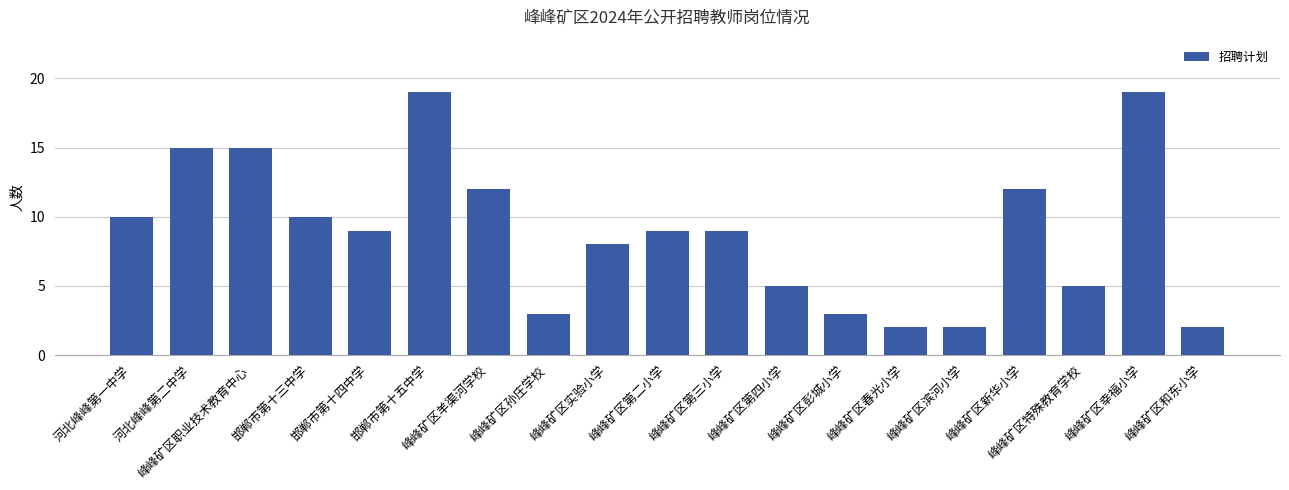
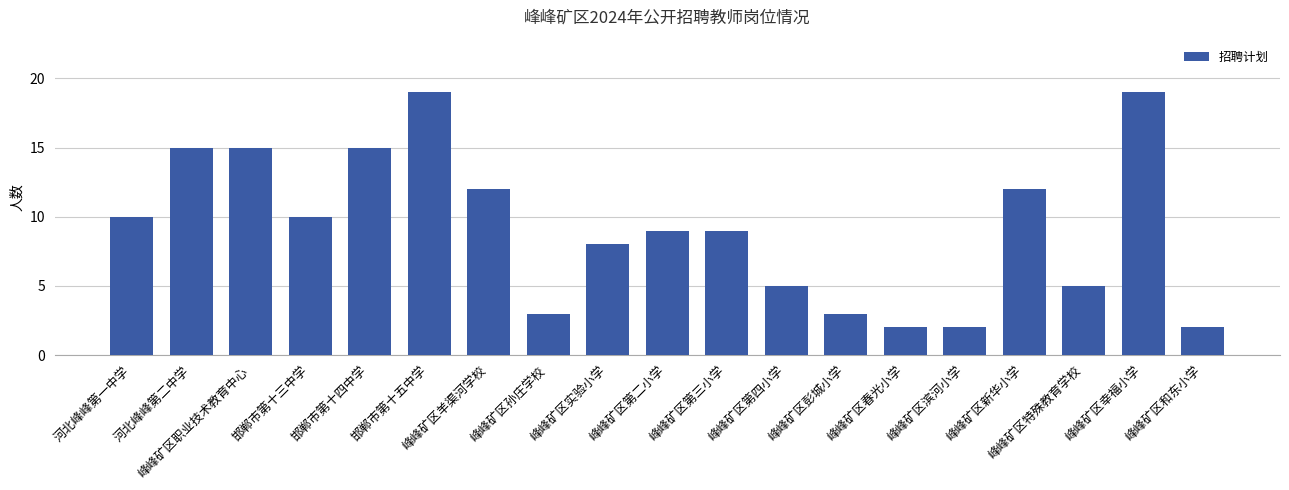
邯郸市第十四中学: 9 -> 15
